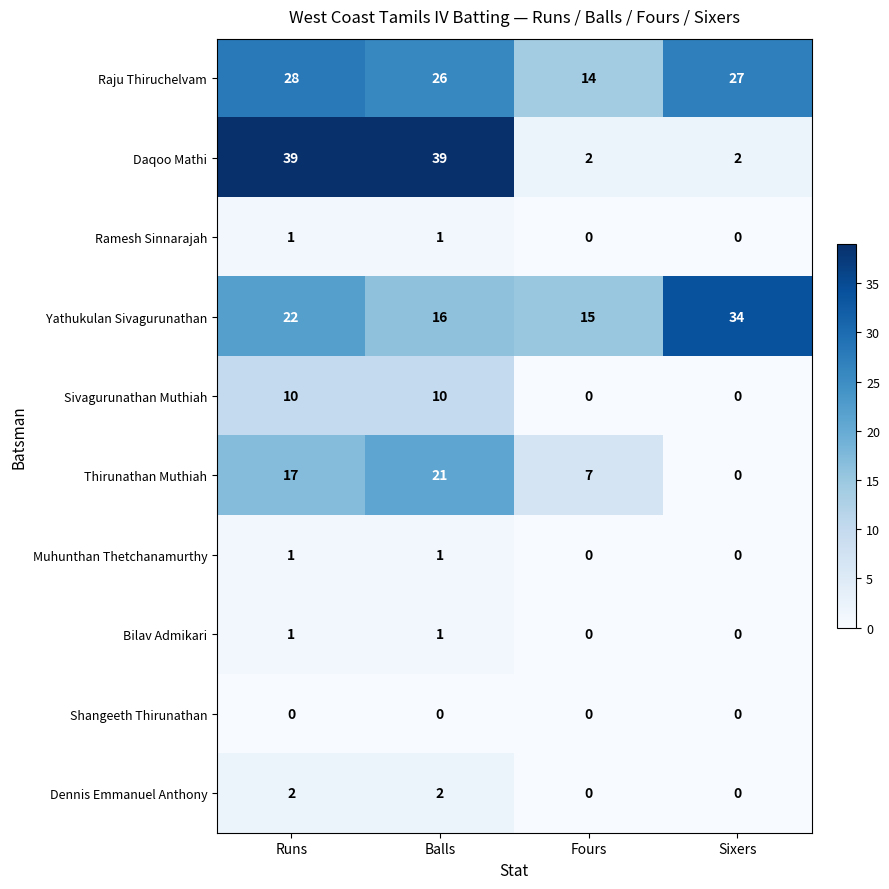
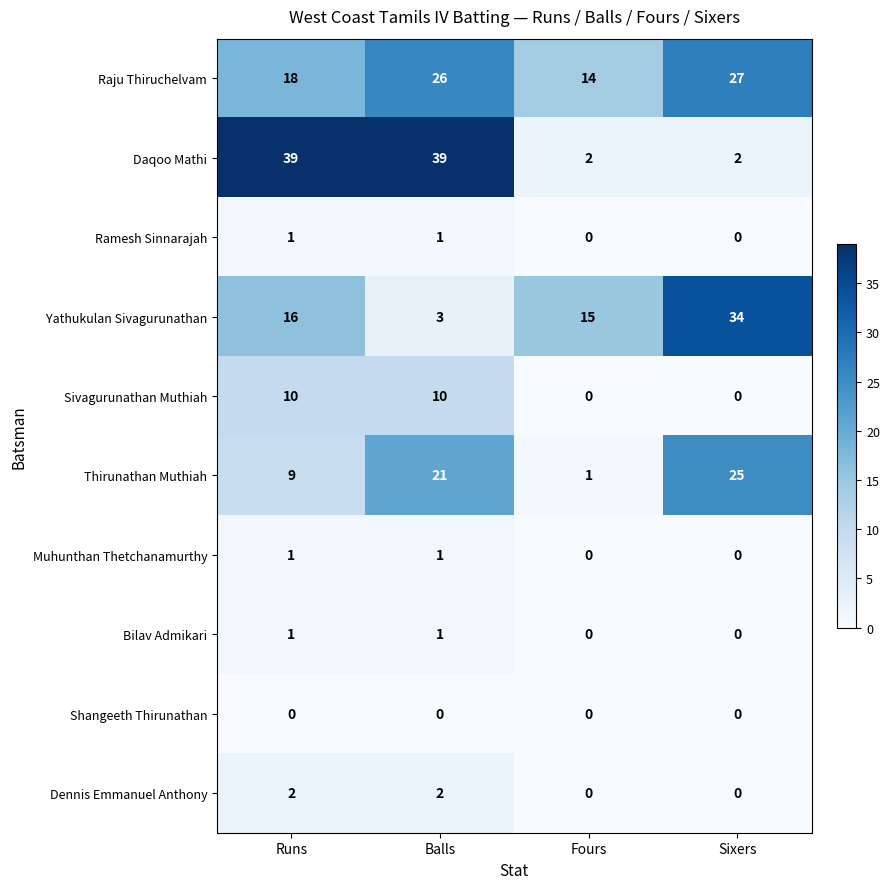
Raju Thiruchelvam, Runs: 28 -> 18
Yathukulan Sivagurunathan, Runs: 22 -> 16
Yathukulan Sivagurunathan, Balls: 16 -> 3
Thirunathan Muthiah, Runs: 17 -> 9
Thirunathan Muthiah, Fours: 7 -> 1
Thirunathan Muthiah, Sixers: 0 -> 25
